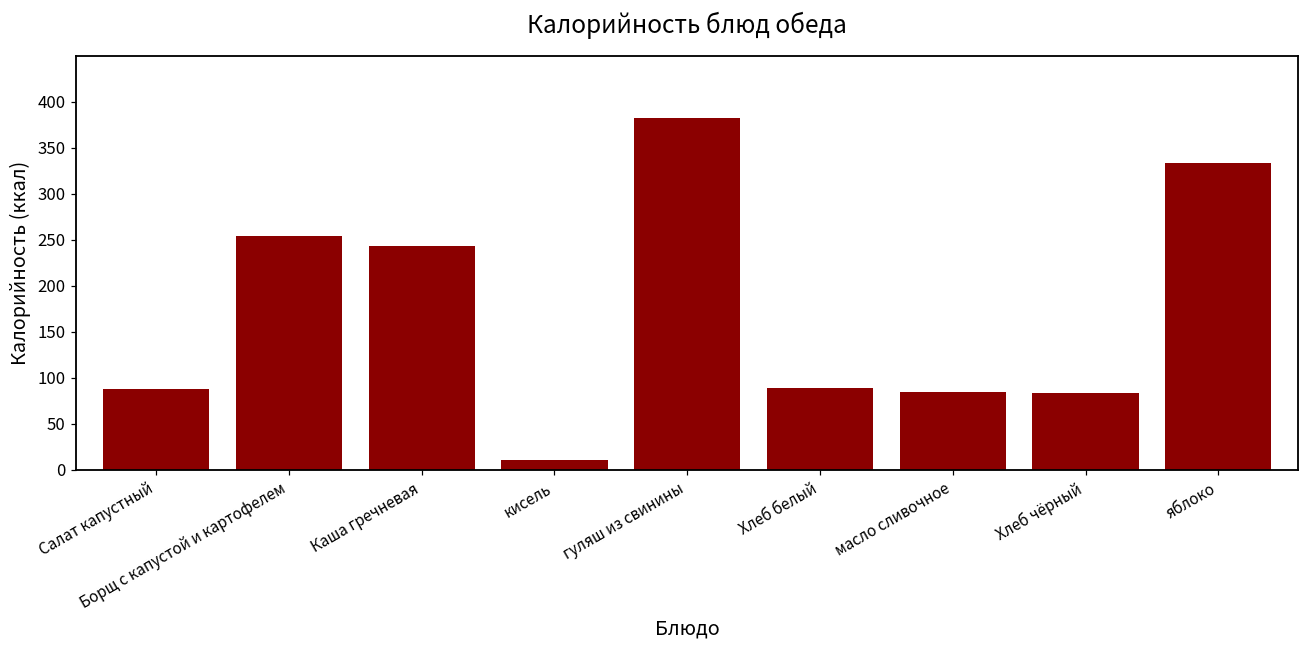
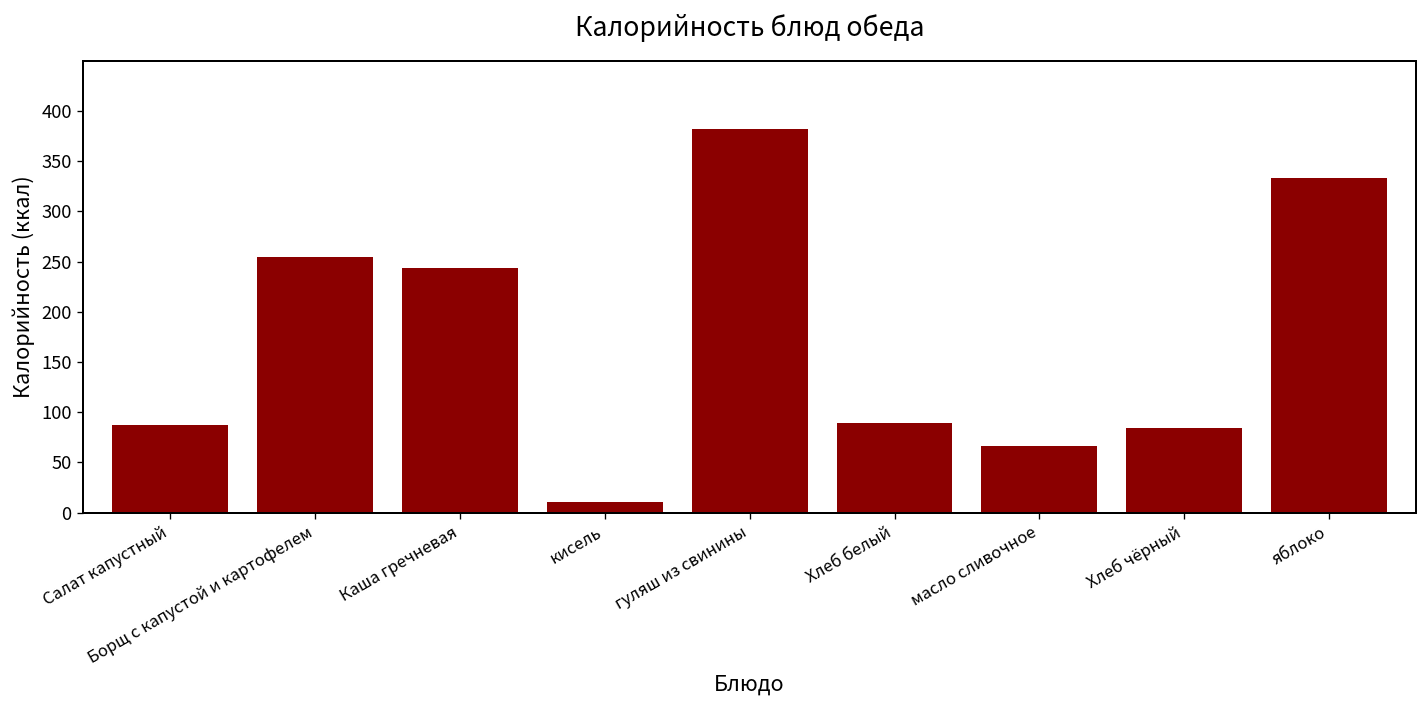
масло сливочное: 80 -> 70
